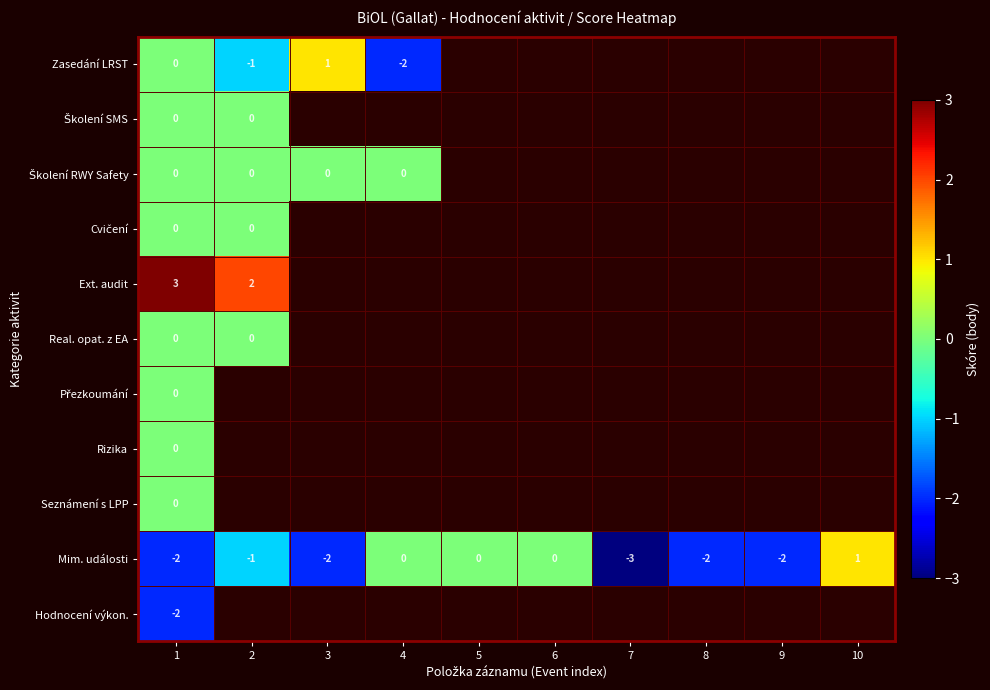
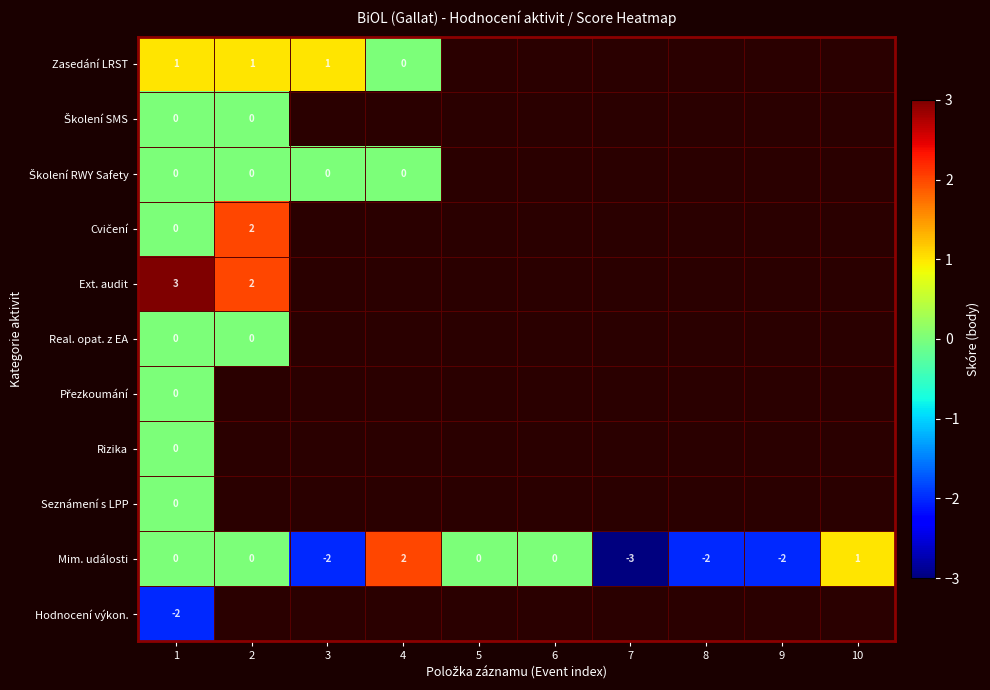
Zasedání LRST, 1: 0 -> 1
Zasedání LRST, 2: -1 -> 1
Zasedání LRST, 4: -2 -> 0
Cvičení, 2: 0 -> 2
Mim. události, 1: -2 -> 0
Mim. události, 2: -1 -> 0
Mim. události, 4: 0 -> 2
